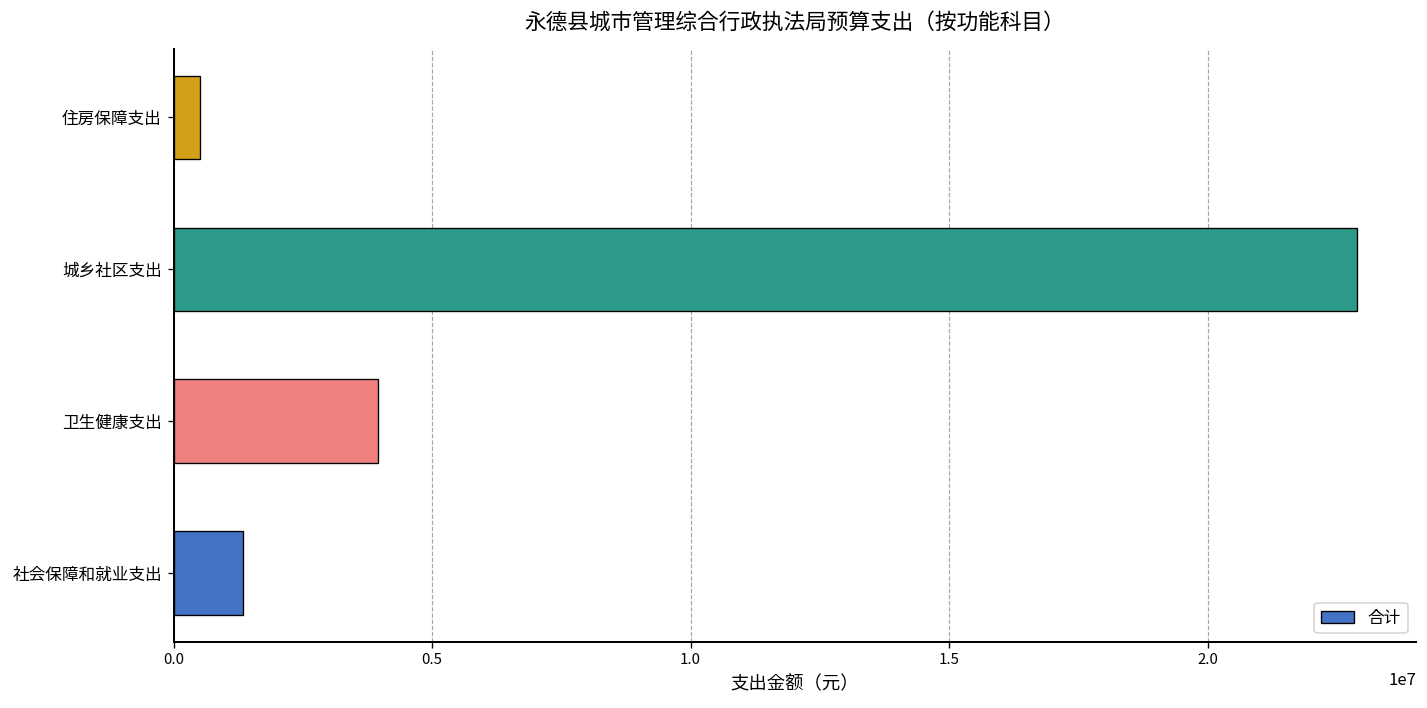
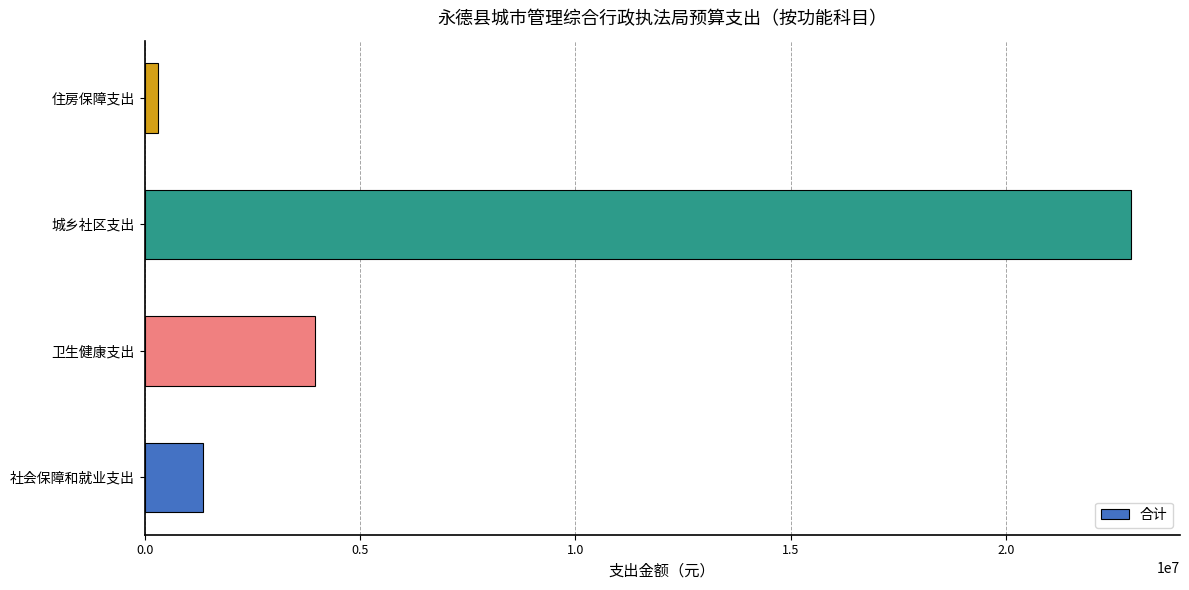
住房保障支出: 500000 -> 300000
